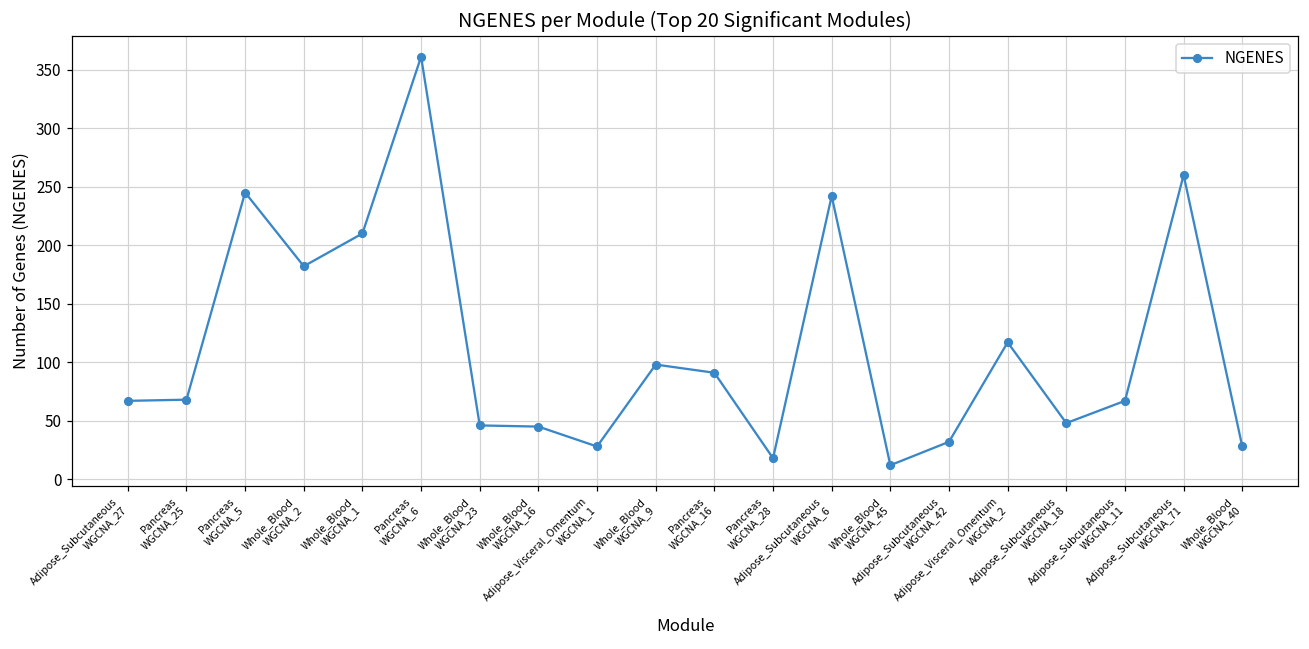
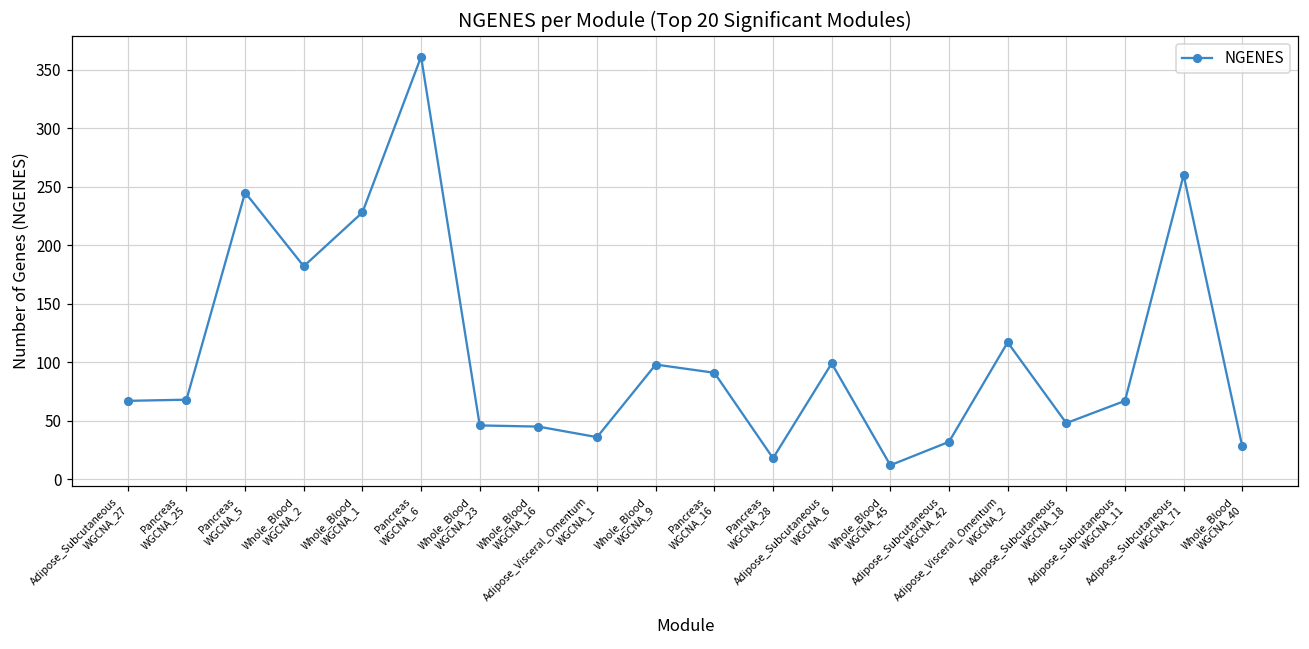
Whole_Blood WGCNA_1: 210 -> 228
Adipose_Visceral_Omentum WGCNA_1: 28 -> 36
Adipose_Subcutaneous WGCNA_6: 242 -> 99
